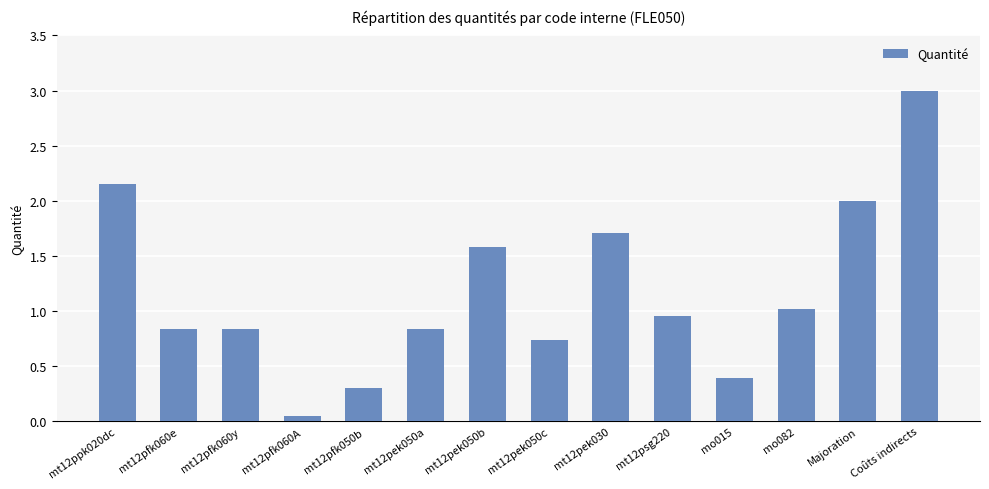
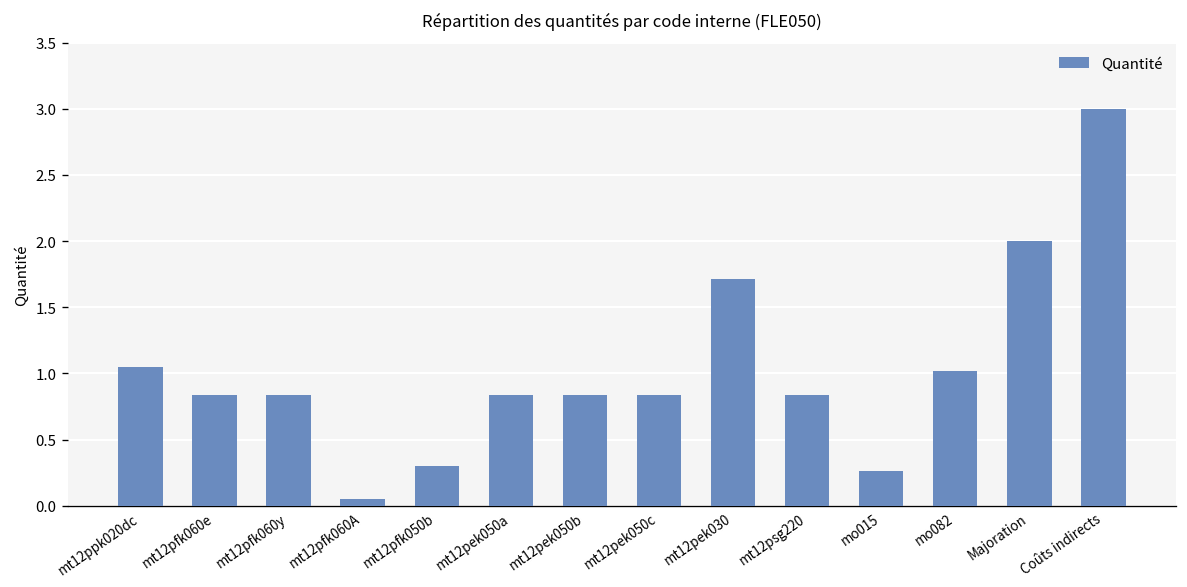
mt12ppk020dc: 2.15 -> 1.05
mt12pek050b: 1.58 -> 0.84
mt12pek050c: 0.74 -> 0.84
mt12psg220: 0.95 -> 0.84
mo015: 0.39 -> 0.26
